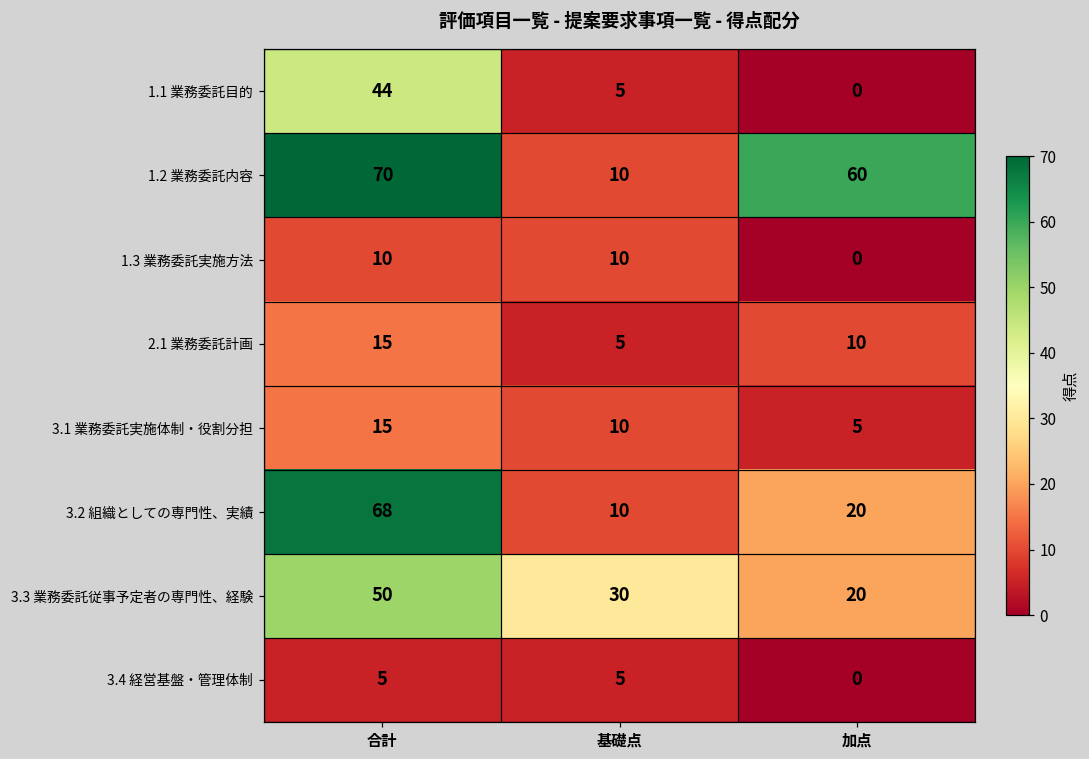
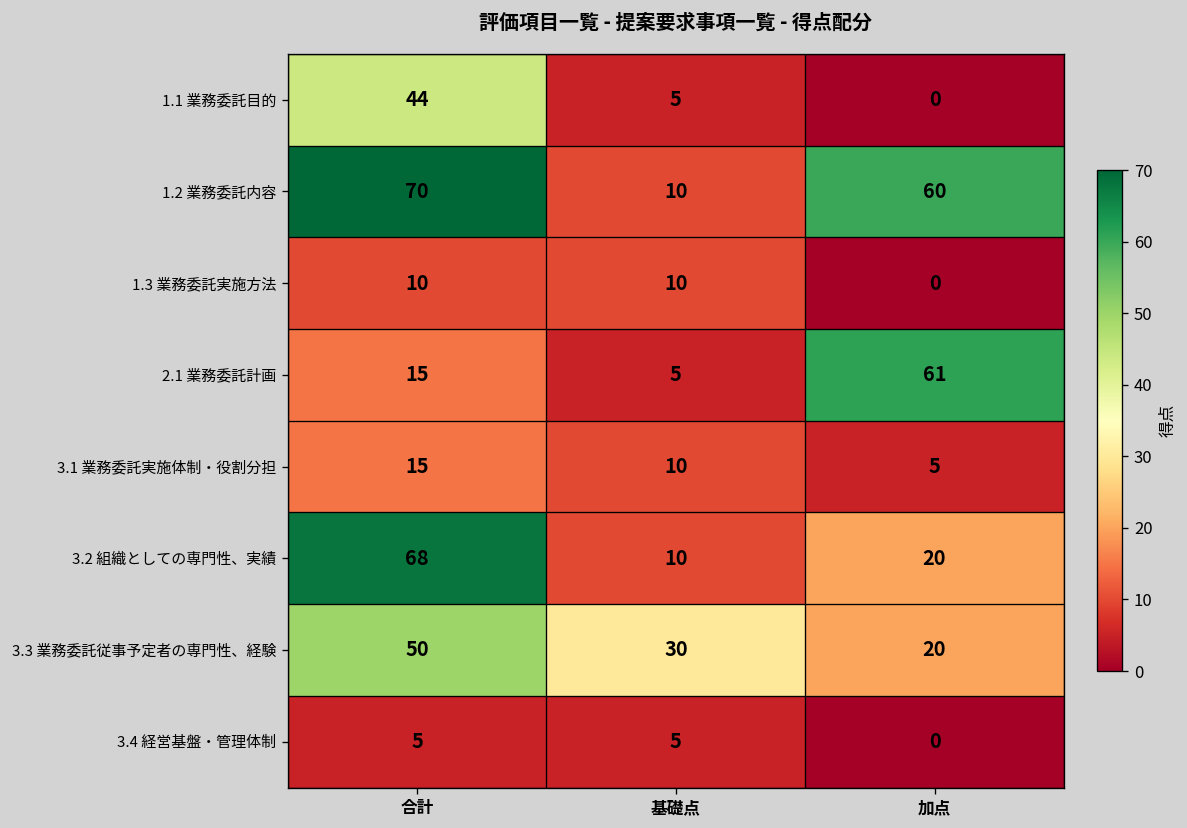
2.1 業務委託計画, 加点: 10 -> 61
